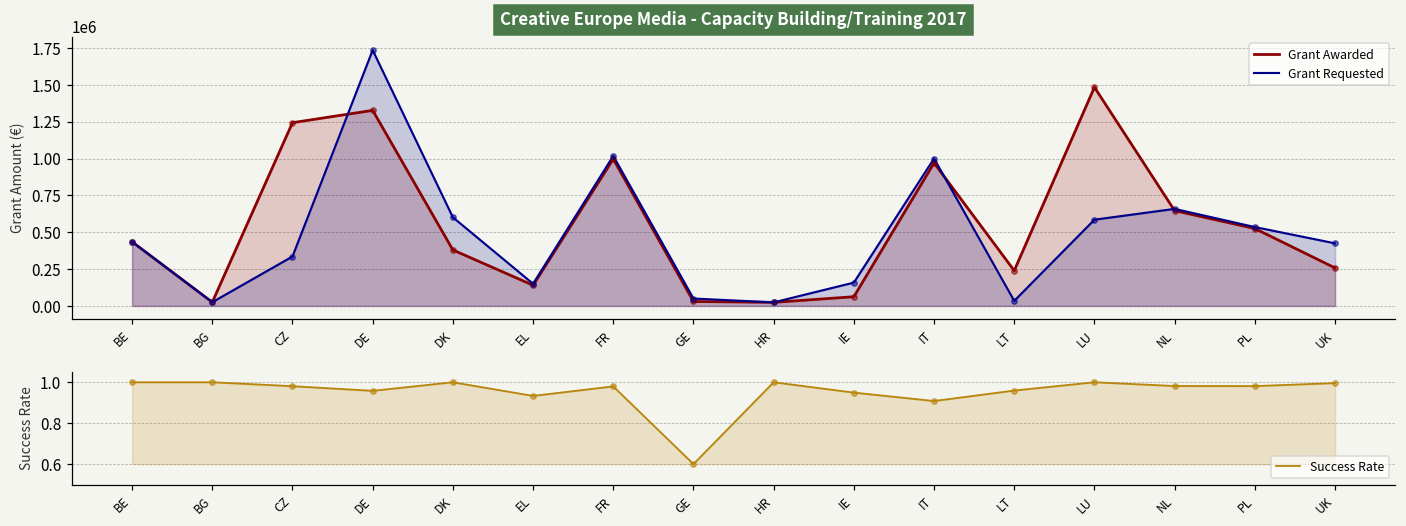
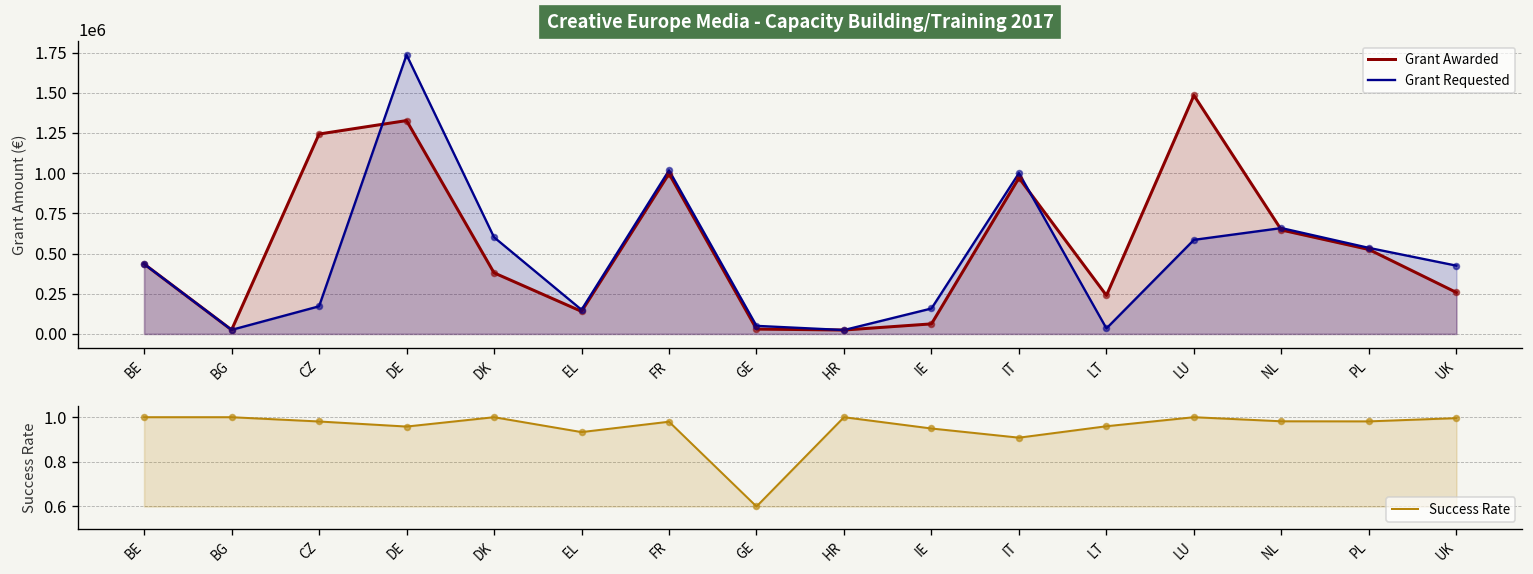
Creative Europe Media - Capacity Building/Training 2017, Grant Requested, CZ: 340000 -> 170000
